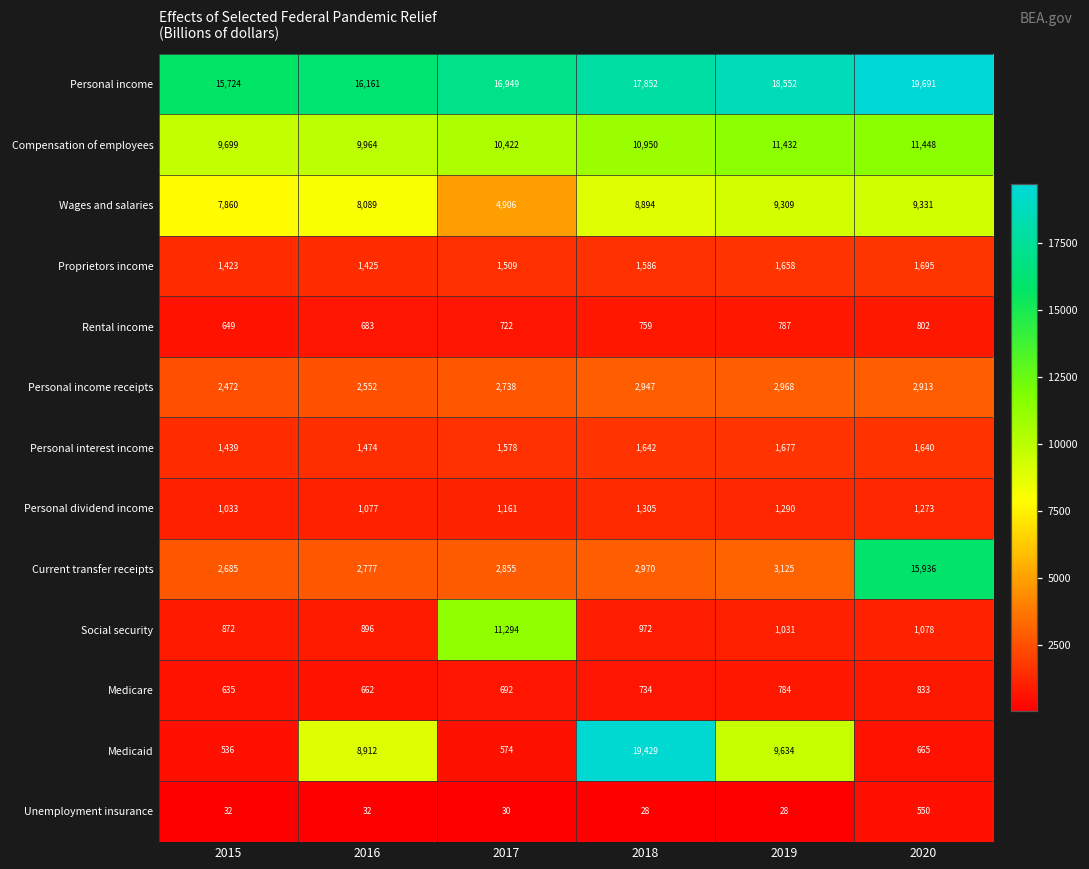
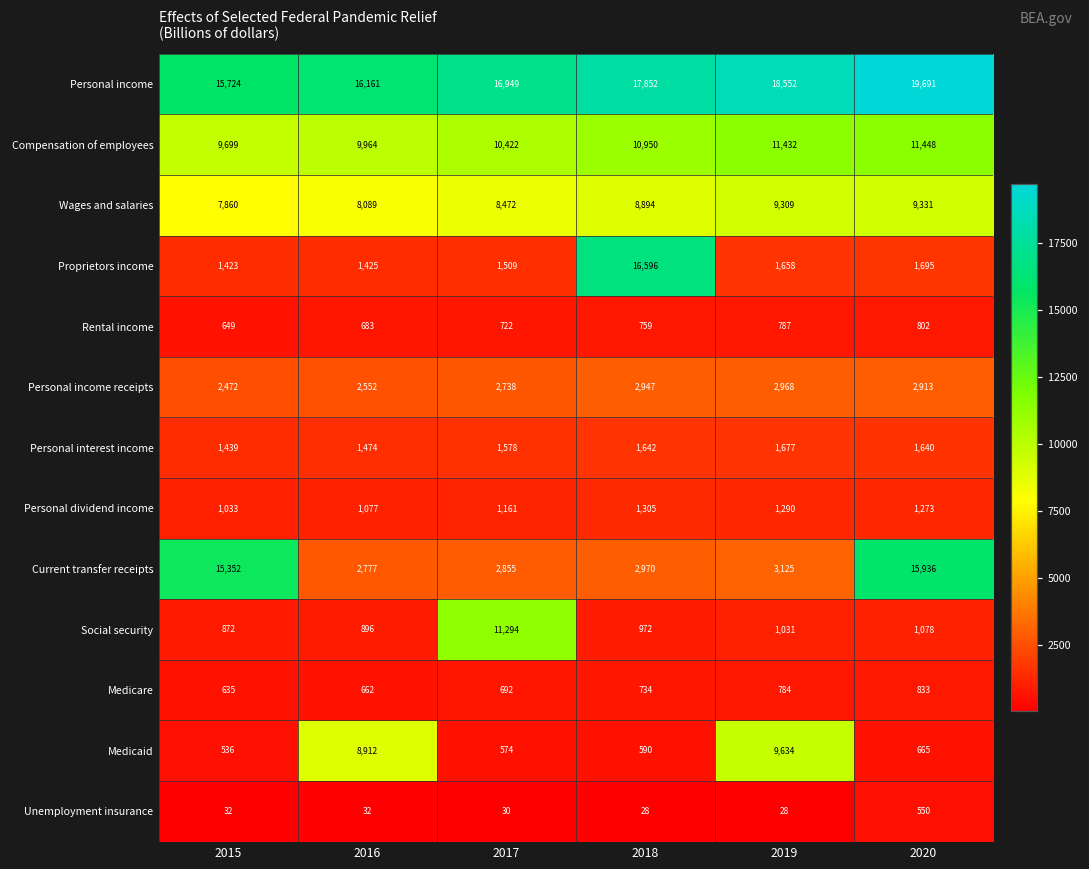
Wages and salaries, 2017: 4,906 -> 8,472
Proprietors income, 2018: 1,586 -> 16,596
Current transfer receipts, 2015: 2,685 -> 15,352
Medicaid, 2018: 19,429 -> 590
